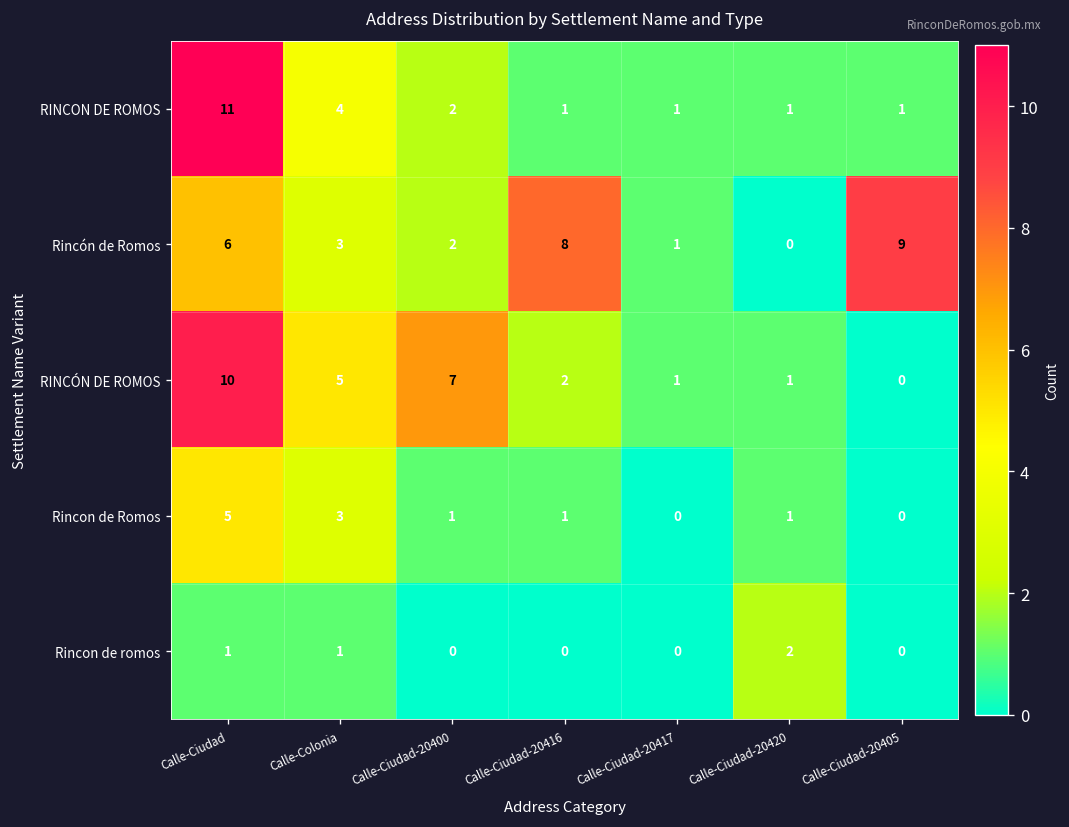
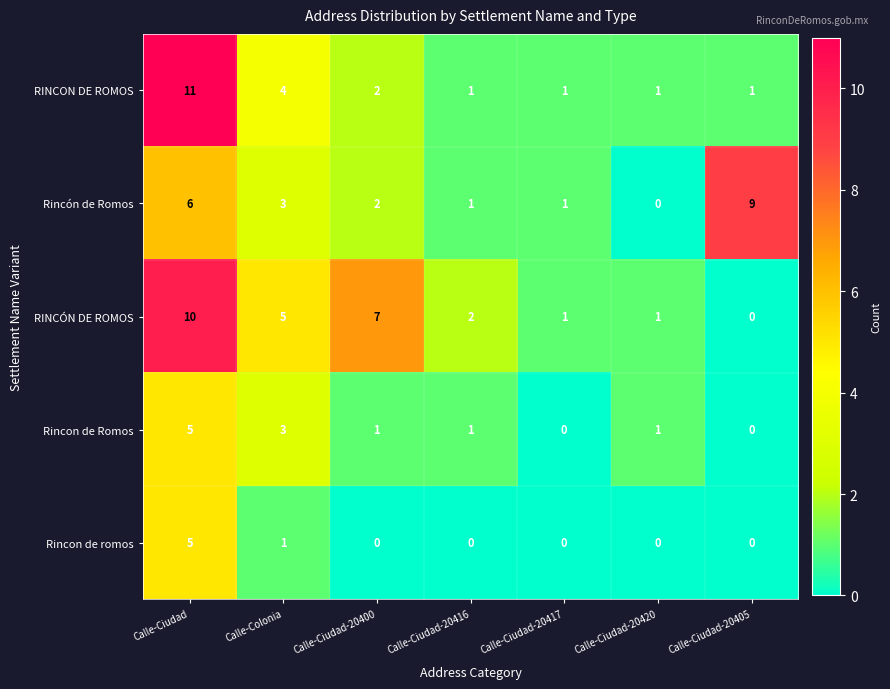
Rincón de Romos, Calle-Ciudad-20416: 8 -> 1
Rincon de romos, Calle-Ciudad: 1 -> 5
Rincon de romos, Calle-Ciudad-20420: 2 -> 0
